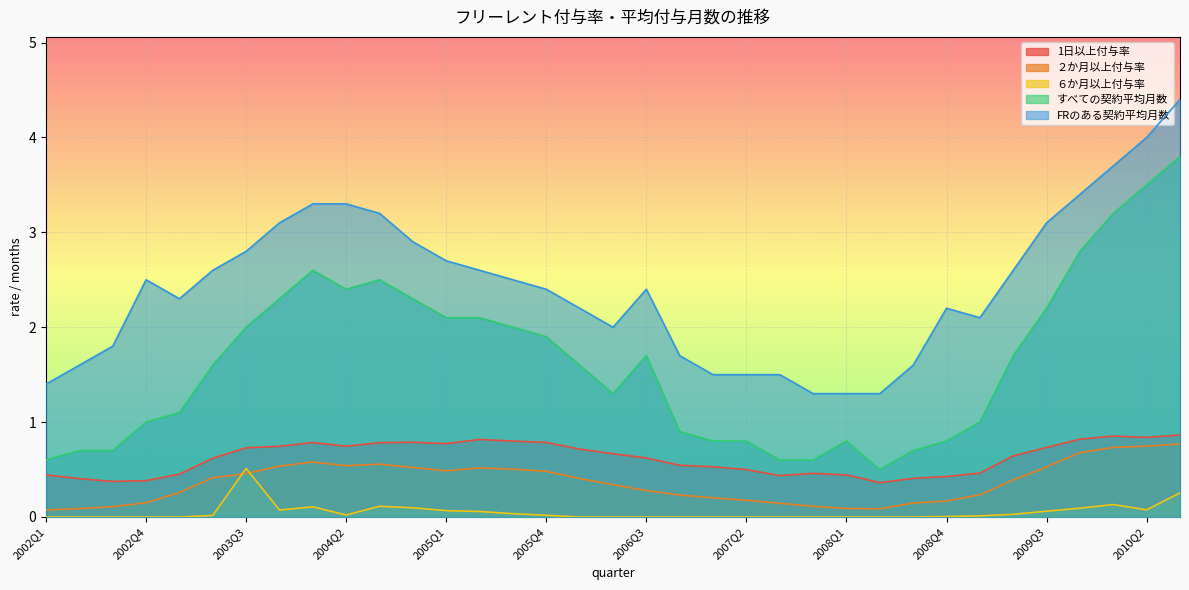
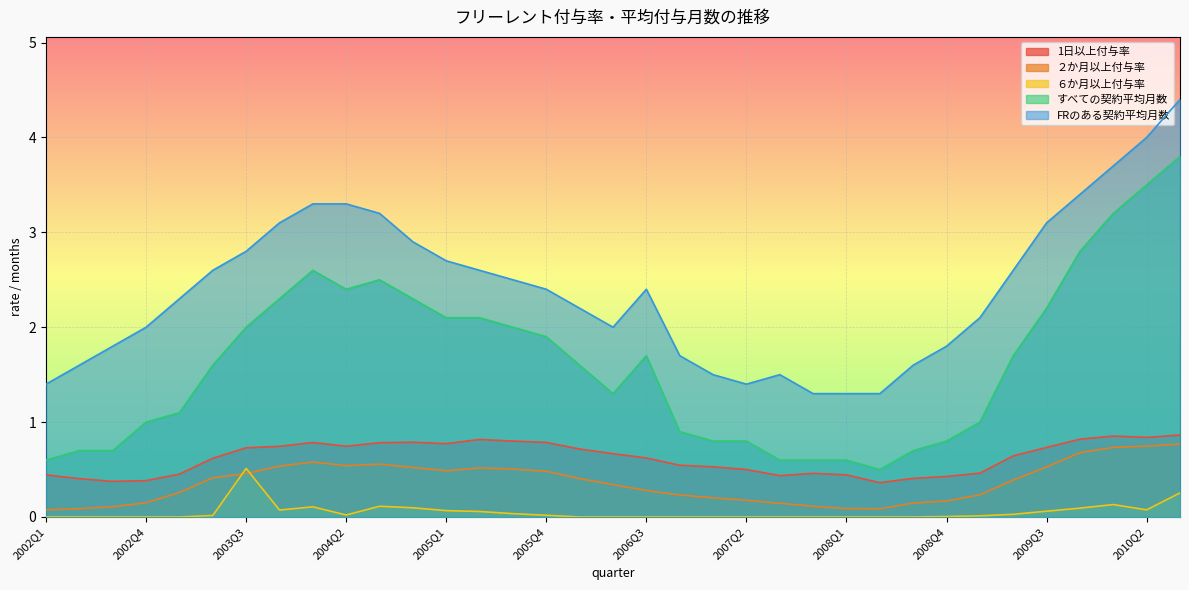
FRのある契約平均月数, 2002Q4: 2.5 -> 2.0
FRのある契約平均月数, 2007Q2: 1.5 -> 1.4
すべての契約平均月数, 2008Q1: 0.8 -> 0.6
FRのある契約平均月数, 2008Q4: 2.2 -> 1.8
